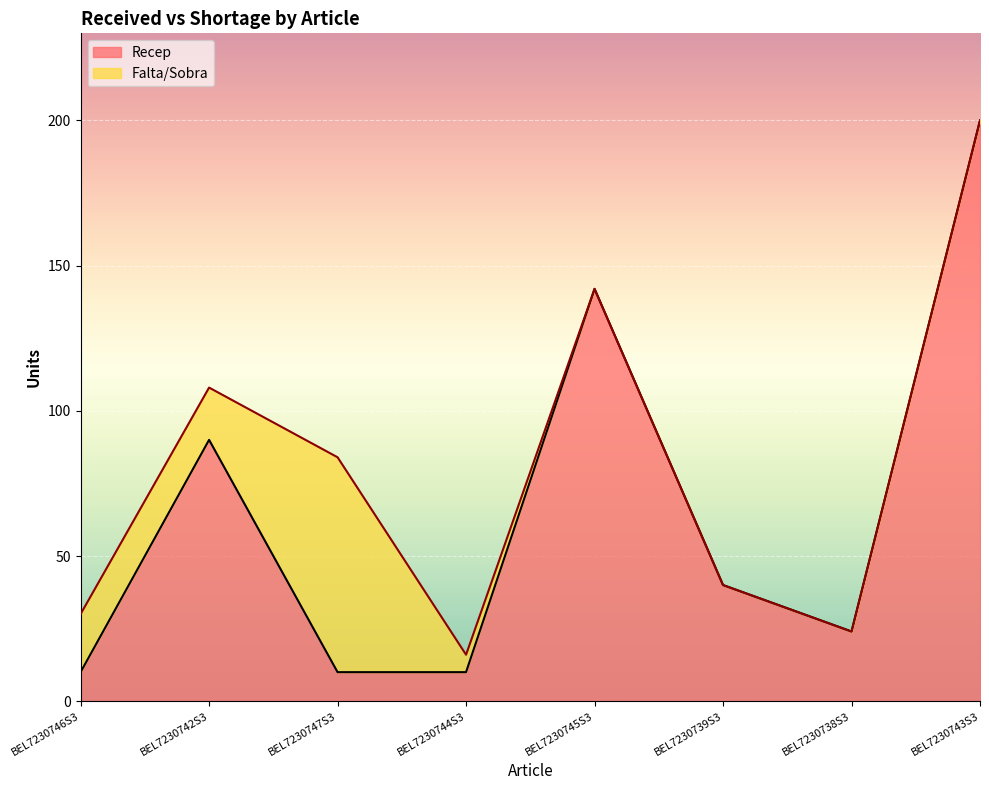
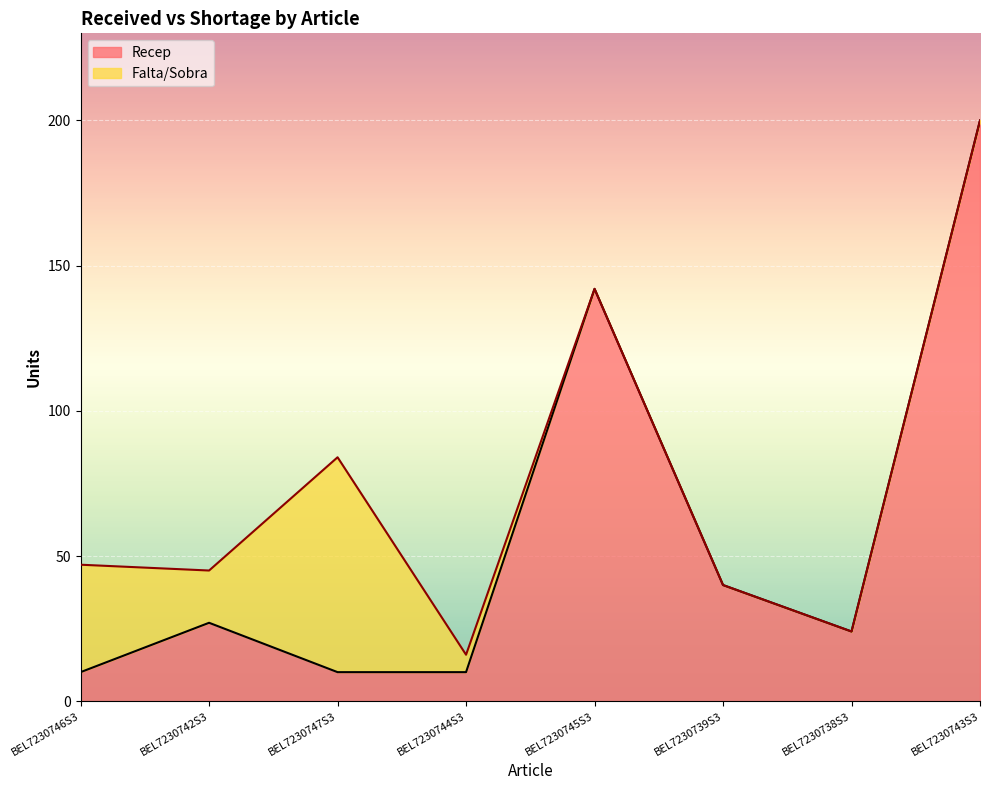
Falta/Sobra, BEL7230746S3: 20 -> 37
Recep, BEL7230742S3: 90 -> 27
